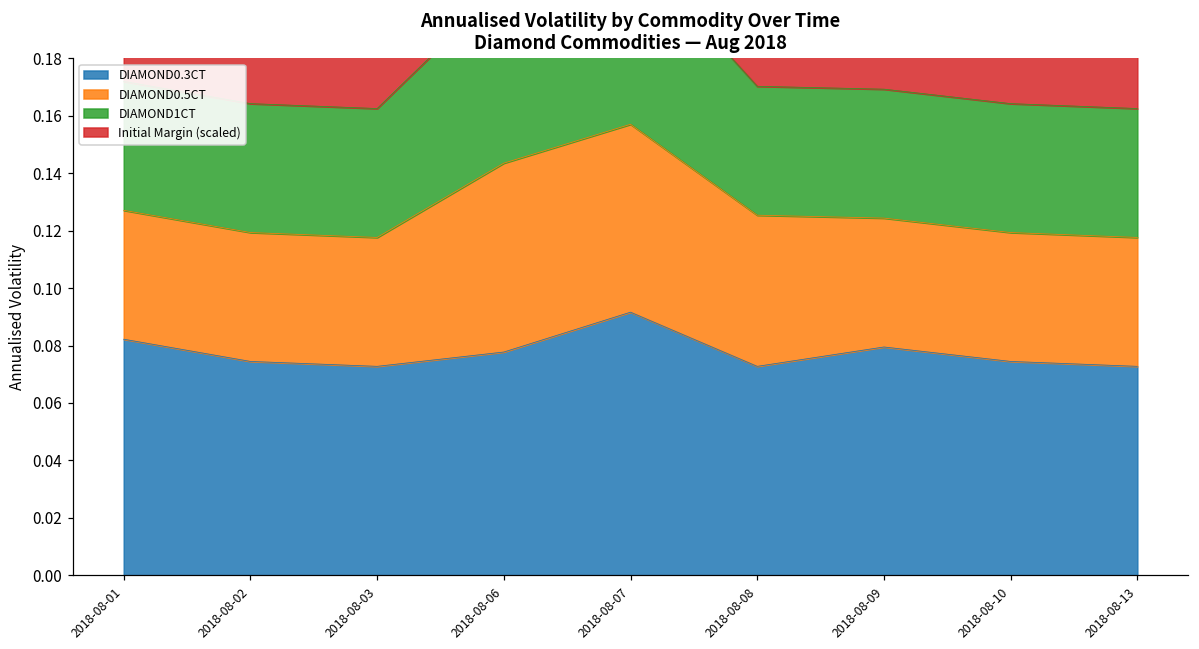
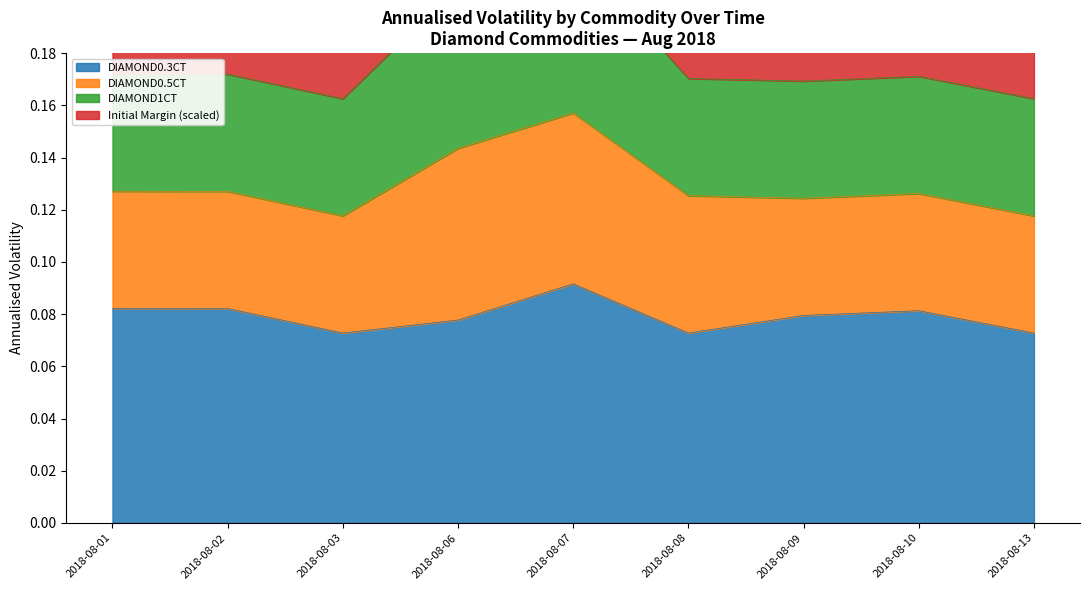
DIAMOND0.3CT, 2018-08-02: 0.074 -> 0.082
DIAMOND0.3CT, 2018-08-10: 0.074 -> 0.081
